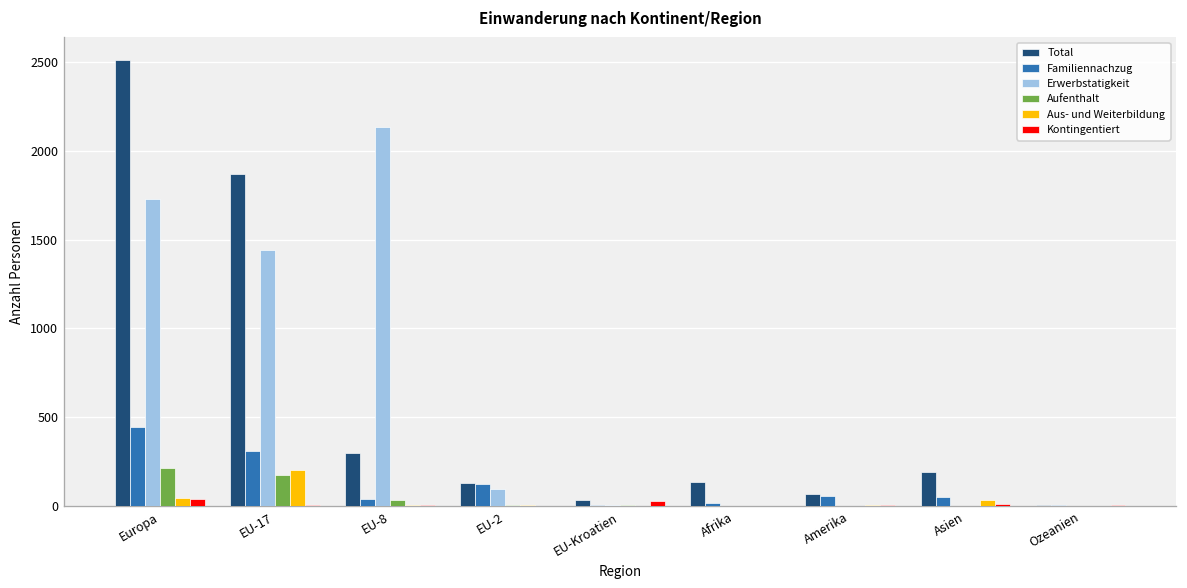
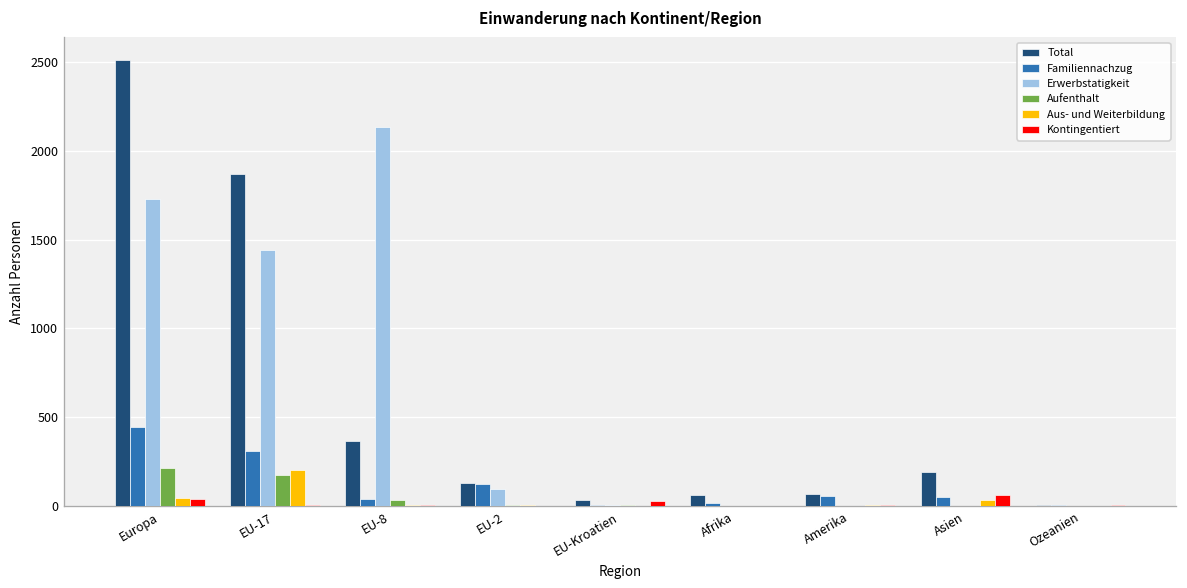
Total, EU-8: 300 -> 370
Total, Afrika: 140 -> 60
Kontingentiert, Asien: 10 -> 60
